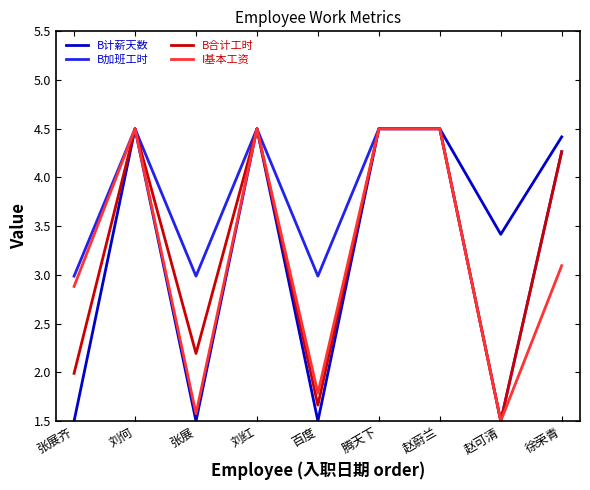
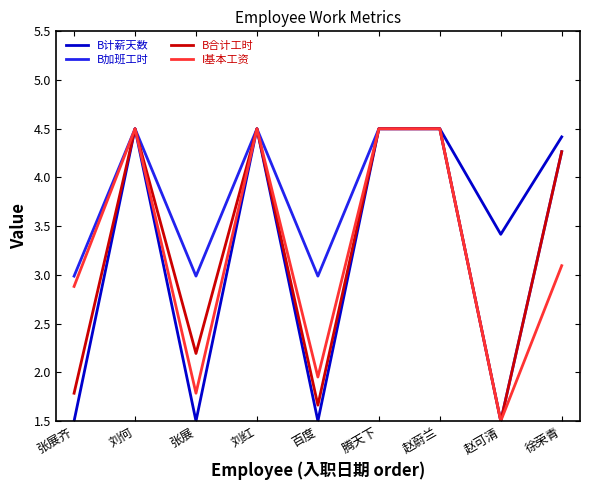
B合计工时, 张展齐: 2.0 -> 1.8
I基本工资, 张展: 1.6 -> 1.8
I基本工资, 百度: 1.8 -> 2.0
